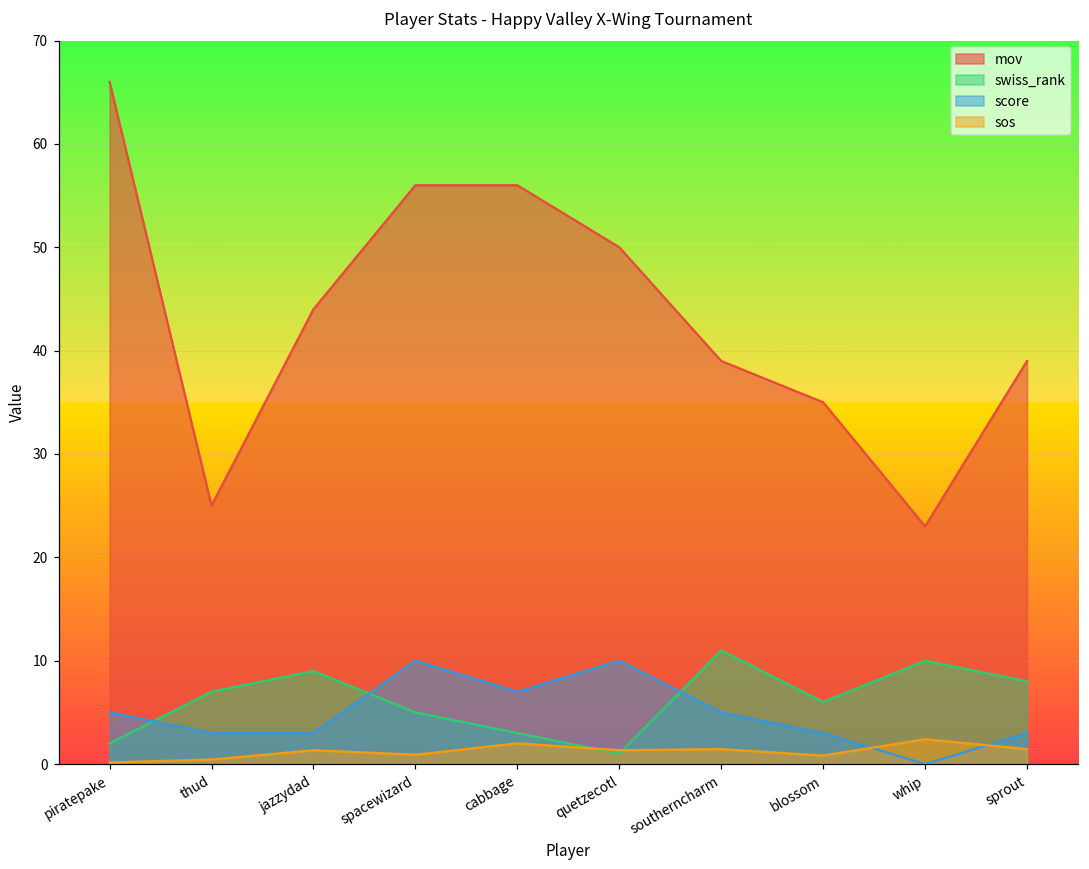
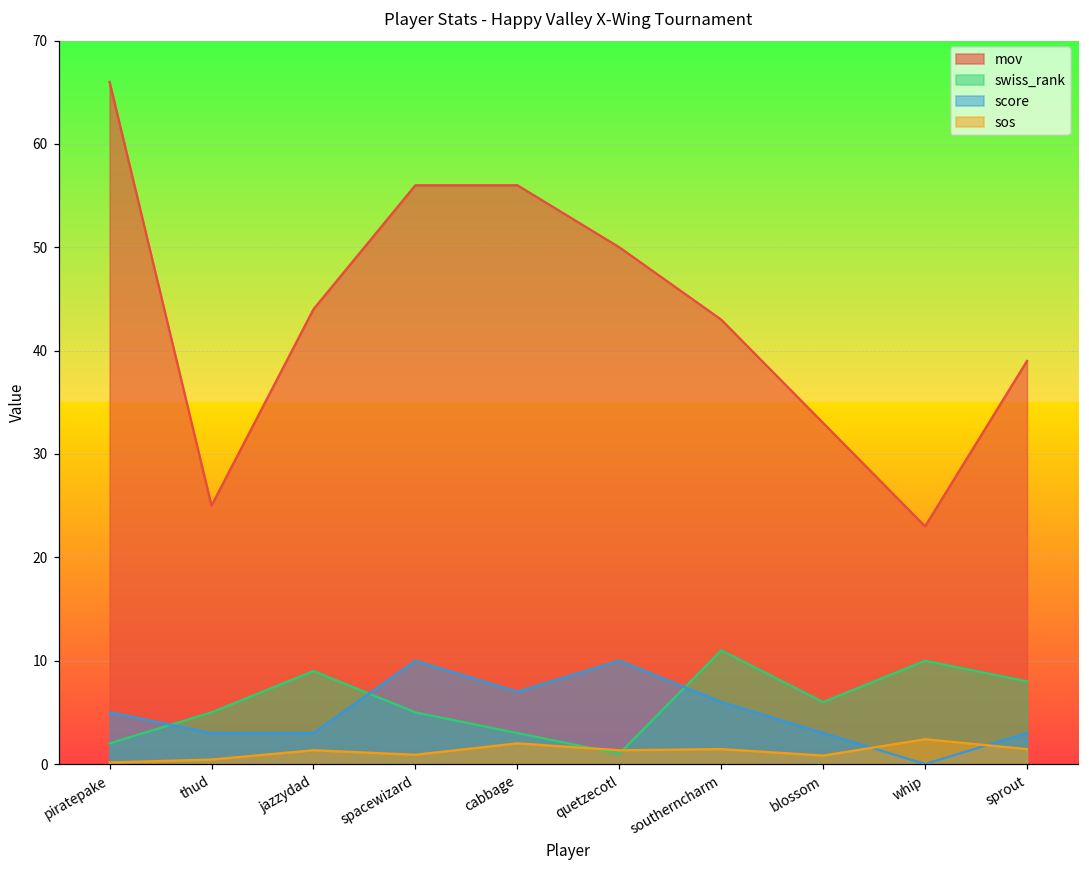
swiss_rank, thud: 7 -> 5
mov, southerncharm: 39 -> 43
score, southerncharm: 5 -> 6
mov, blossom: 35 -> 33
